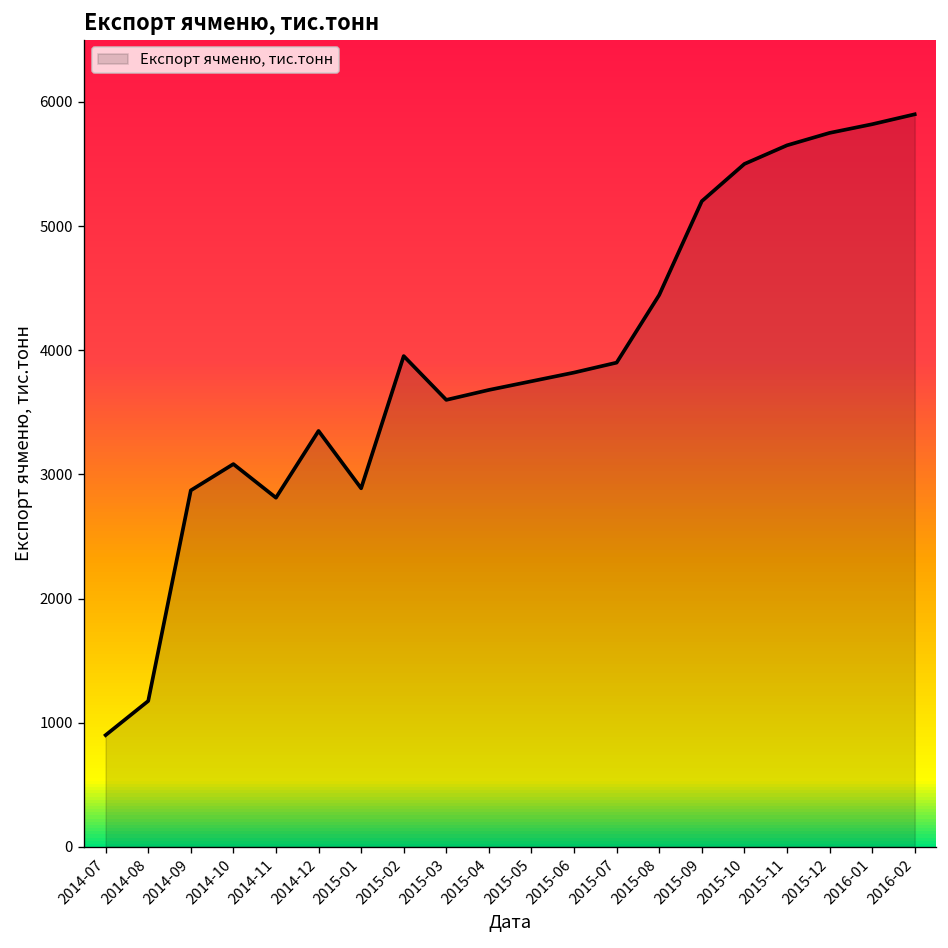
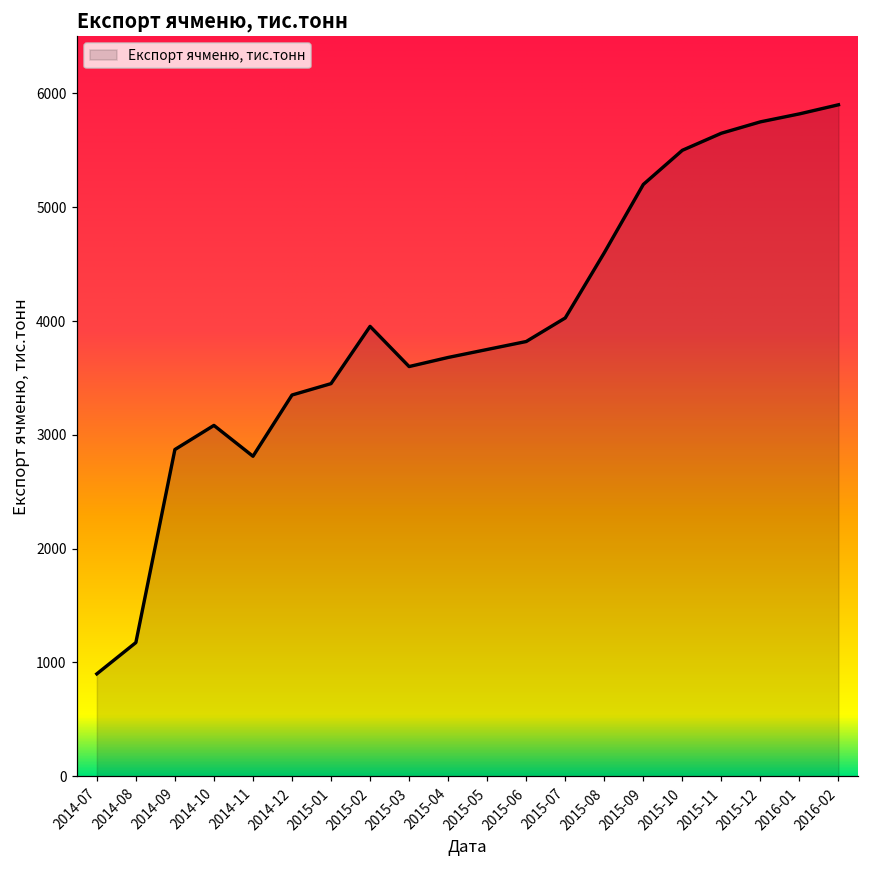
2015-01: 2890 -> 3450
2015-07: 3900 -> 4030
2015-08: 4450 -> 4600
